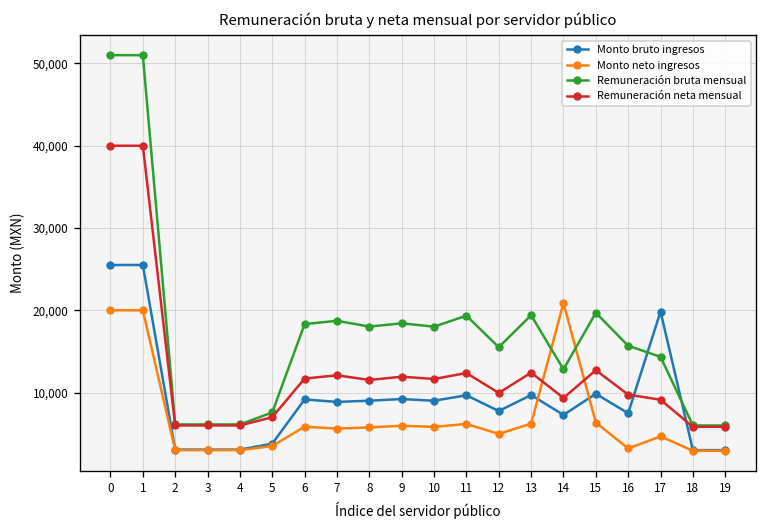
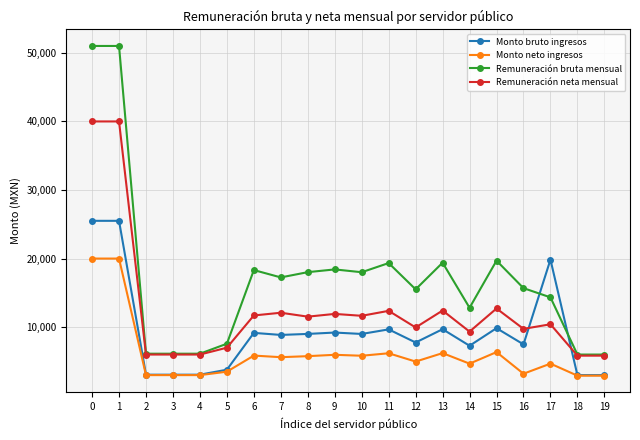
Remuneración bruta mensual, 7: 19,000 -> 17,000
Monto neto ingresos, 14: 21,000 -> 5,000
Remuneración neta mensual, 17: 9,000 -> 10,000
